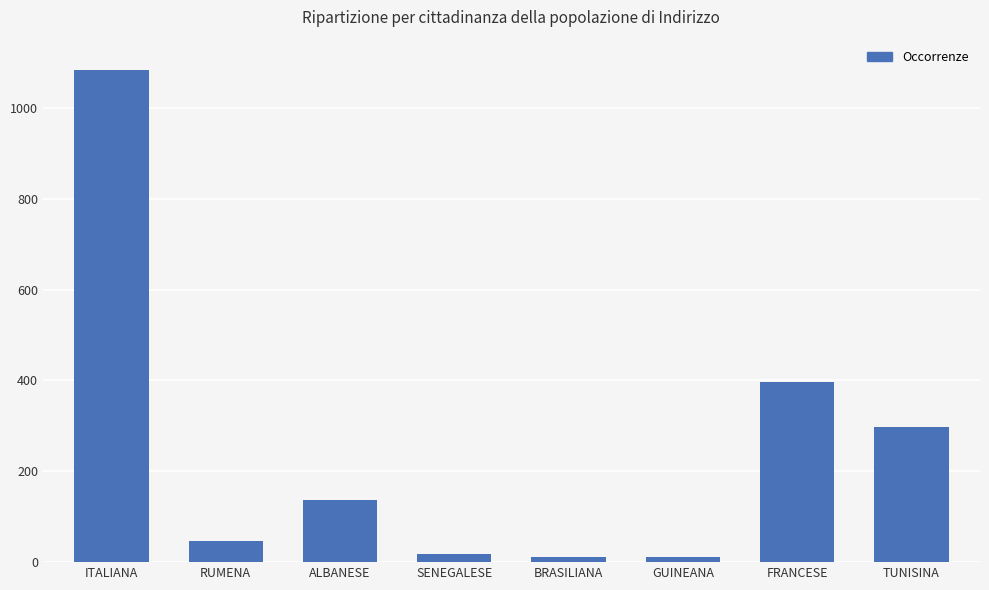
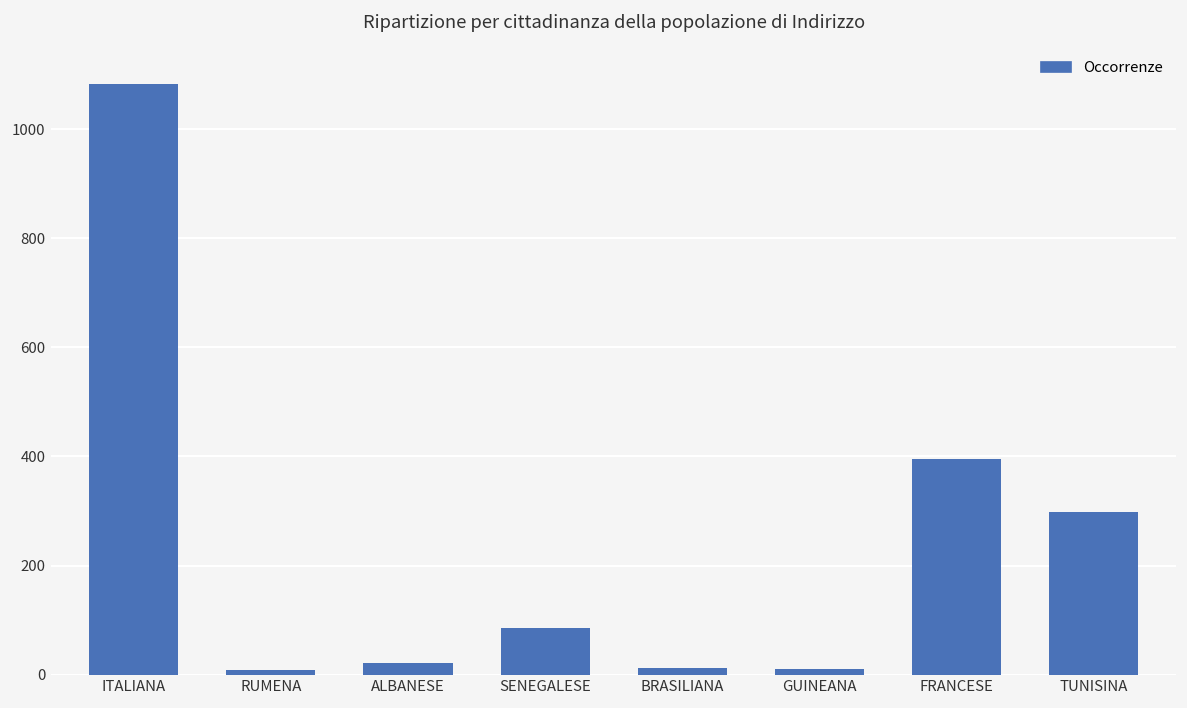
RUMENA: 50 -> 10
ALBANESE: 140 -> 20
SENEGALESE: 20 -> 90
